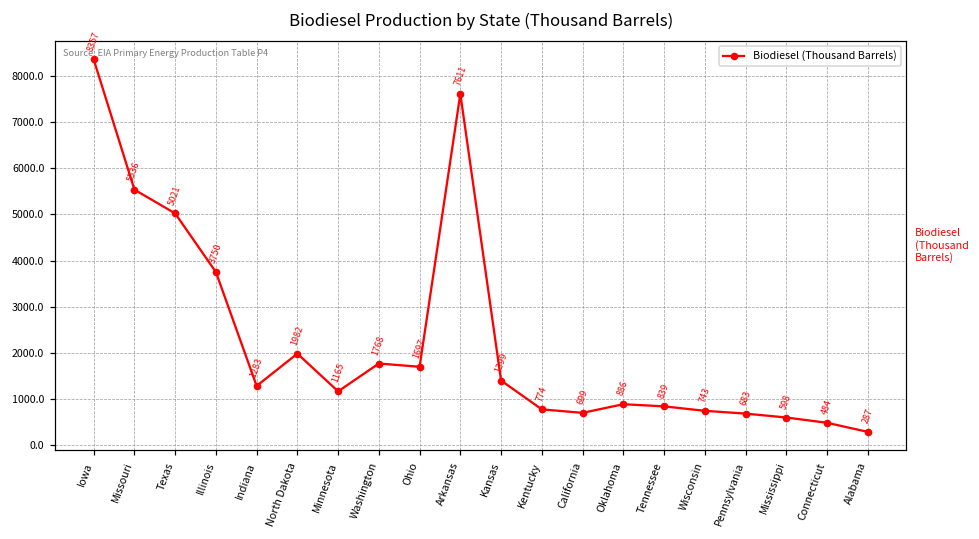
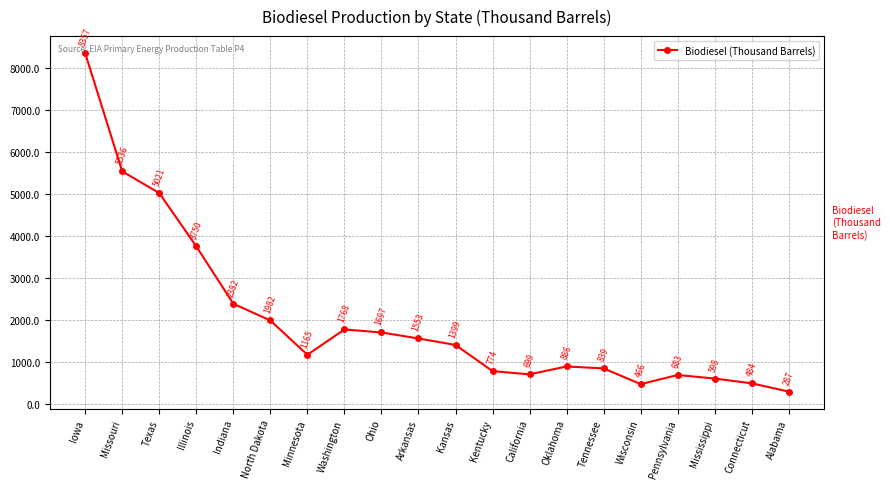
Indiana: 1283 -> 2382
Arkansas: 7611 -> 1553
Wisconsin: 743 -> 466
